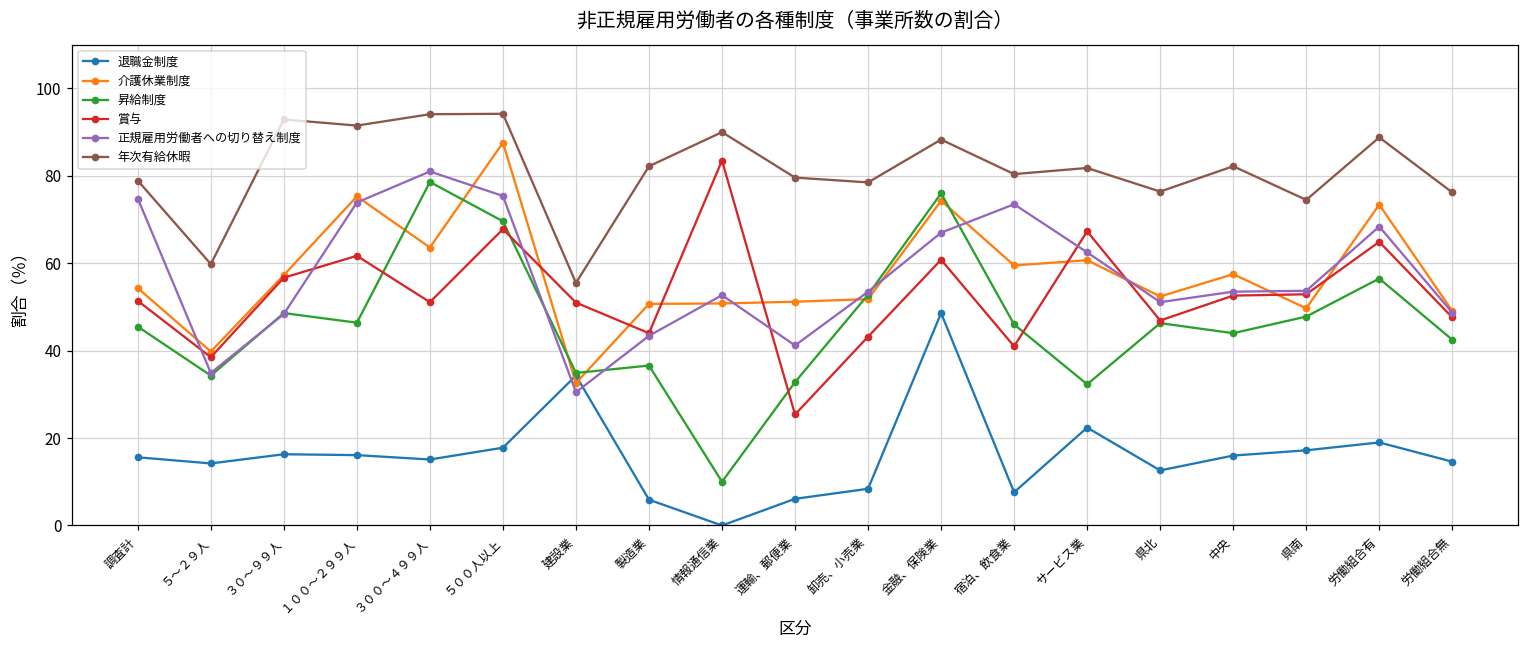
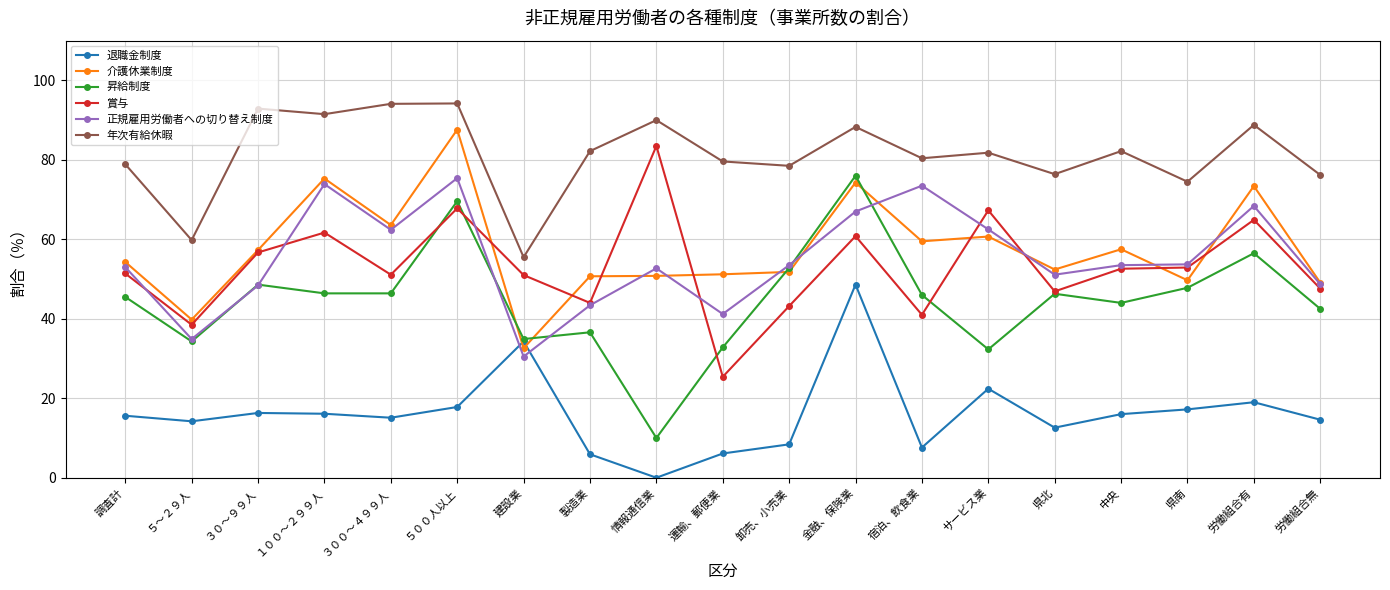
正規雇用労働者への切り替え制度, 調査計: 75 -> 53
昇給制度, ３００～４９９人: 79 -> 46
正規雇用労働者への切り替え制度, ３００～４９９人: 81 -> 62
